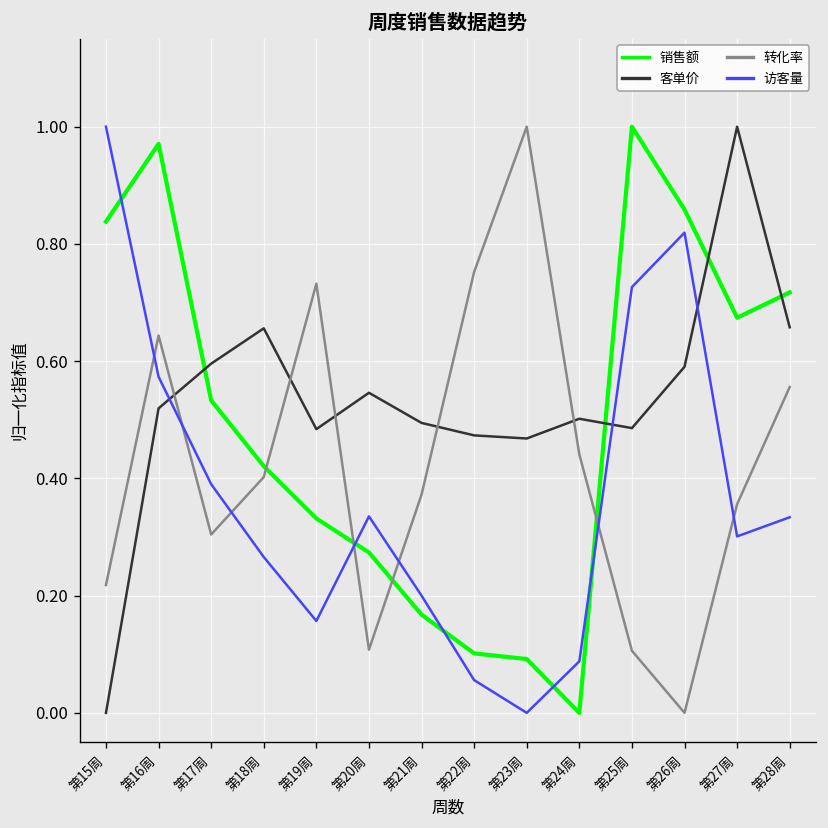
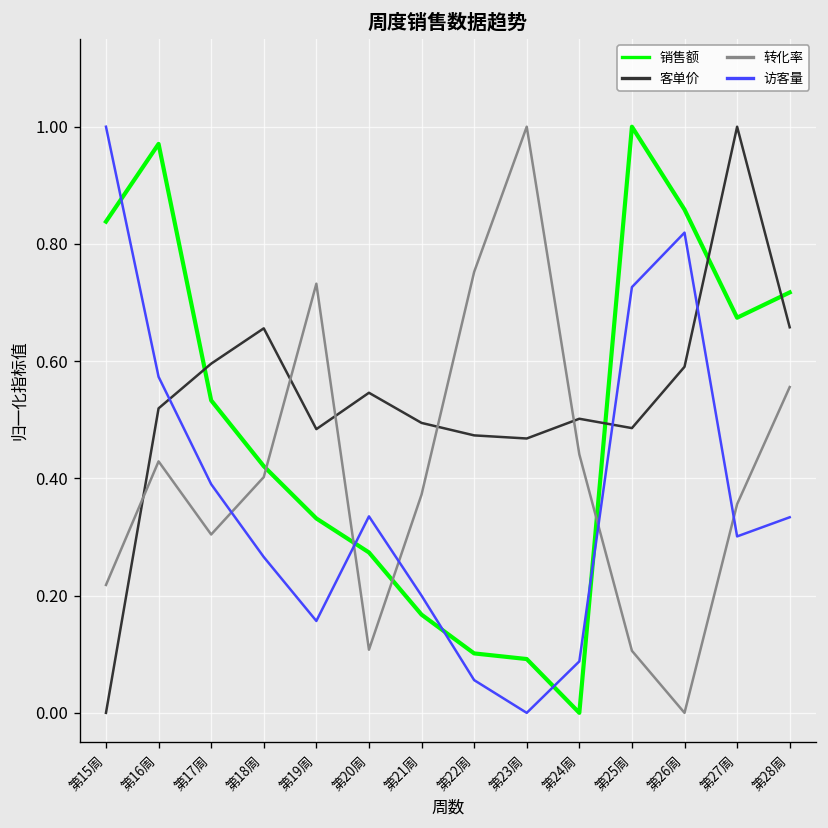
转化率, 第16周: 0.64 -> 0.43
